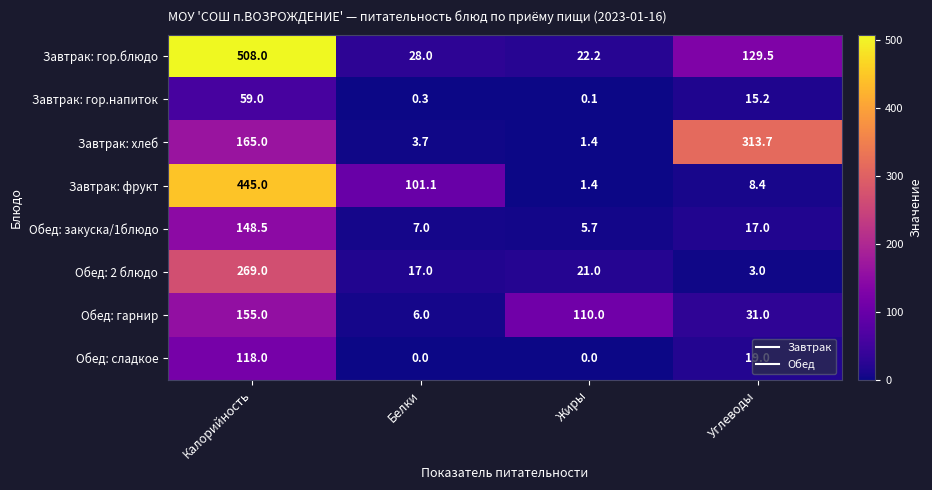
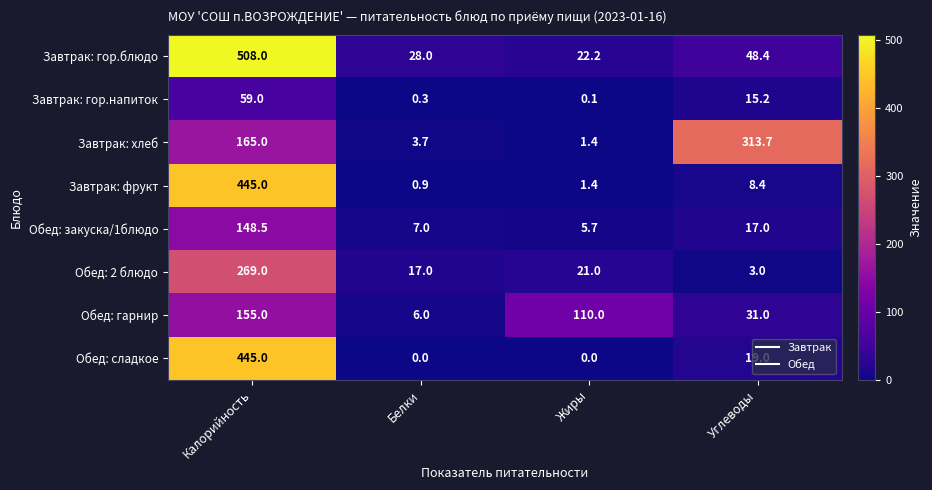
Завтрак: гор.блюдо, Углеводы: 129.5 -> 48.4
Завтрак: фрукт, Белки: 101.1 -> 0.9
Обед: сладкое, Калорийность: 118.0 -> 445.0
